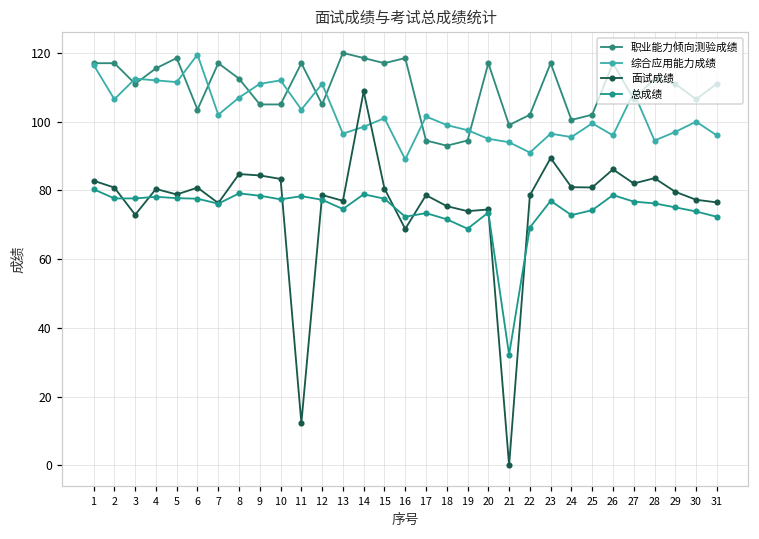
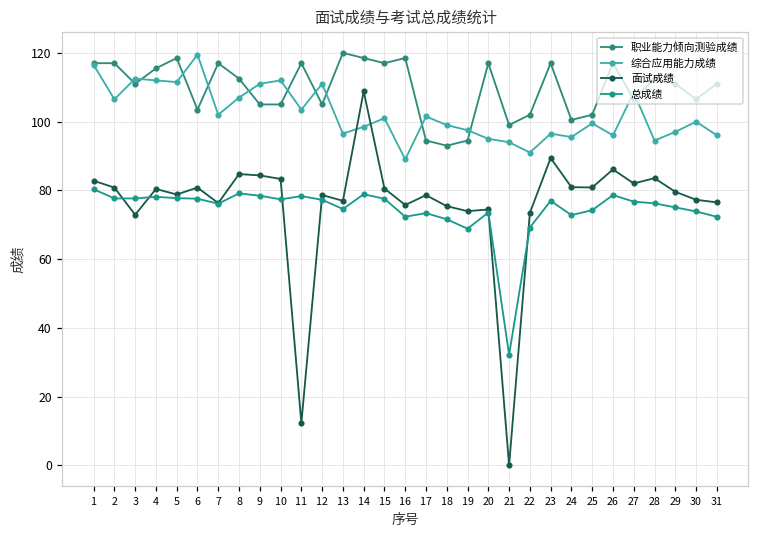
面试成绩, 16: 69 -> 76
面试成绩, 22: 79 -> 73
